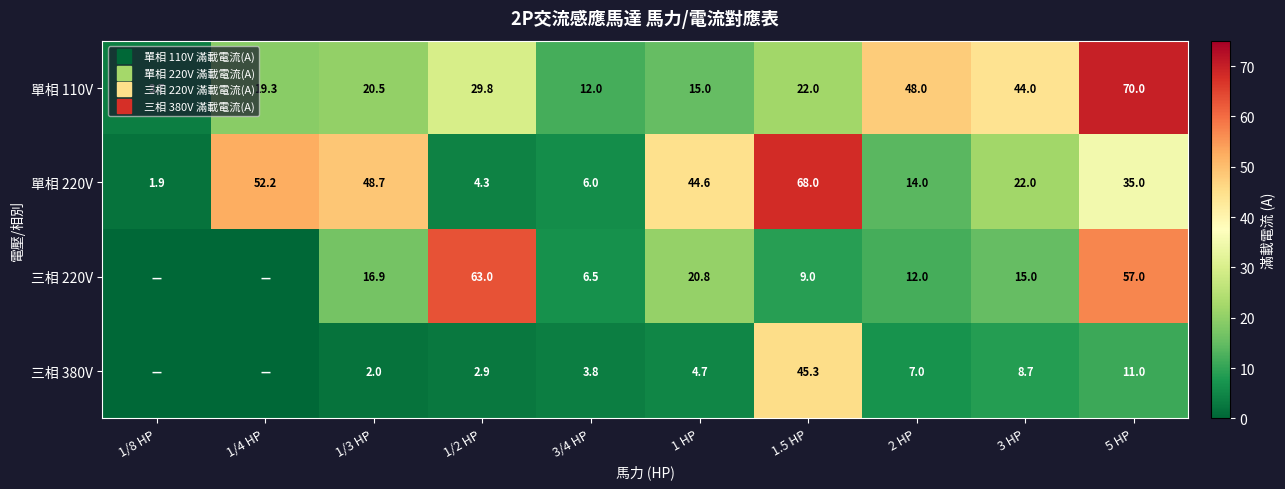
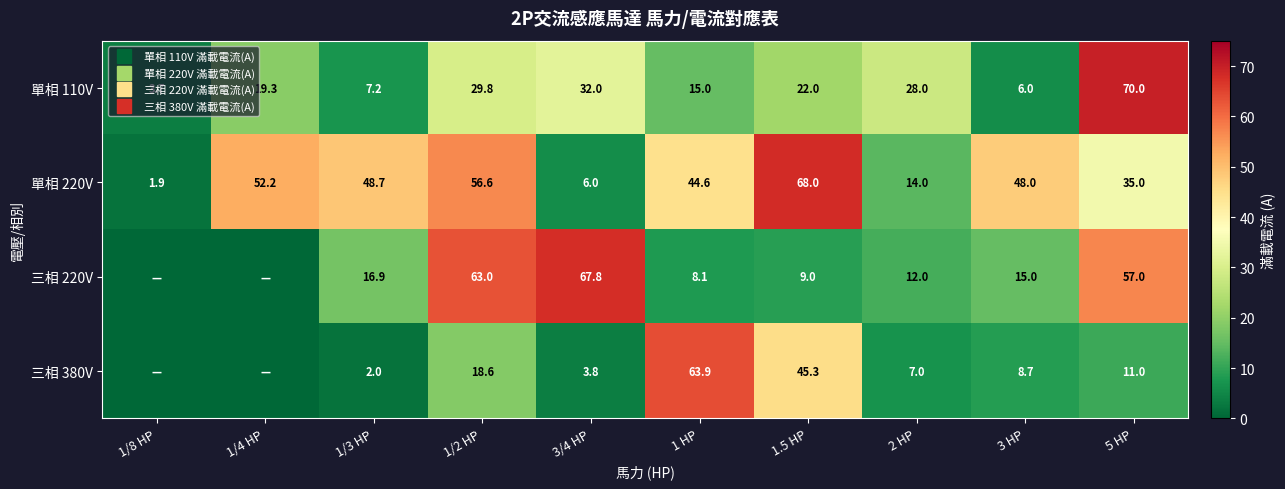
單相 110V, 1/3 HP: 20.5 -> 7.2
單相 110V, 3/4 HP: 12.0 -> 32.0
單相 110V, 2 HP: 48.0 -> 28.0
單相 110V, 3 HP: 44.0 -> 6.0
單相 220V, 1/2 HP: 4.3 -> 56.6
單相 220V, 3 HP: 22.0 -> 48.0
三相 220V, 3/4 HP: 6.5 -> 67.8
三相 220V, 1 HP: 20.8 -> 8.1
三相 380V, 1/2 HP: 2.9 -> 18.6
三相 380V, 1 HP: 4.7 -> 63.9
